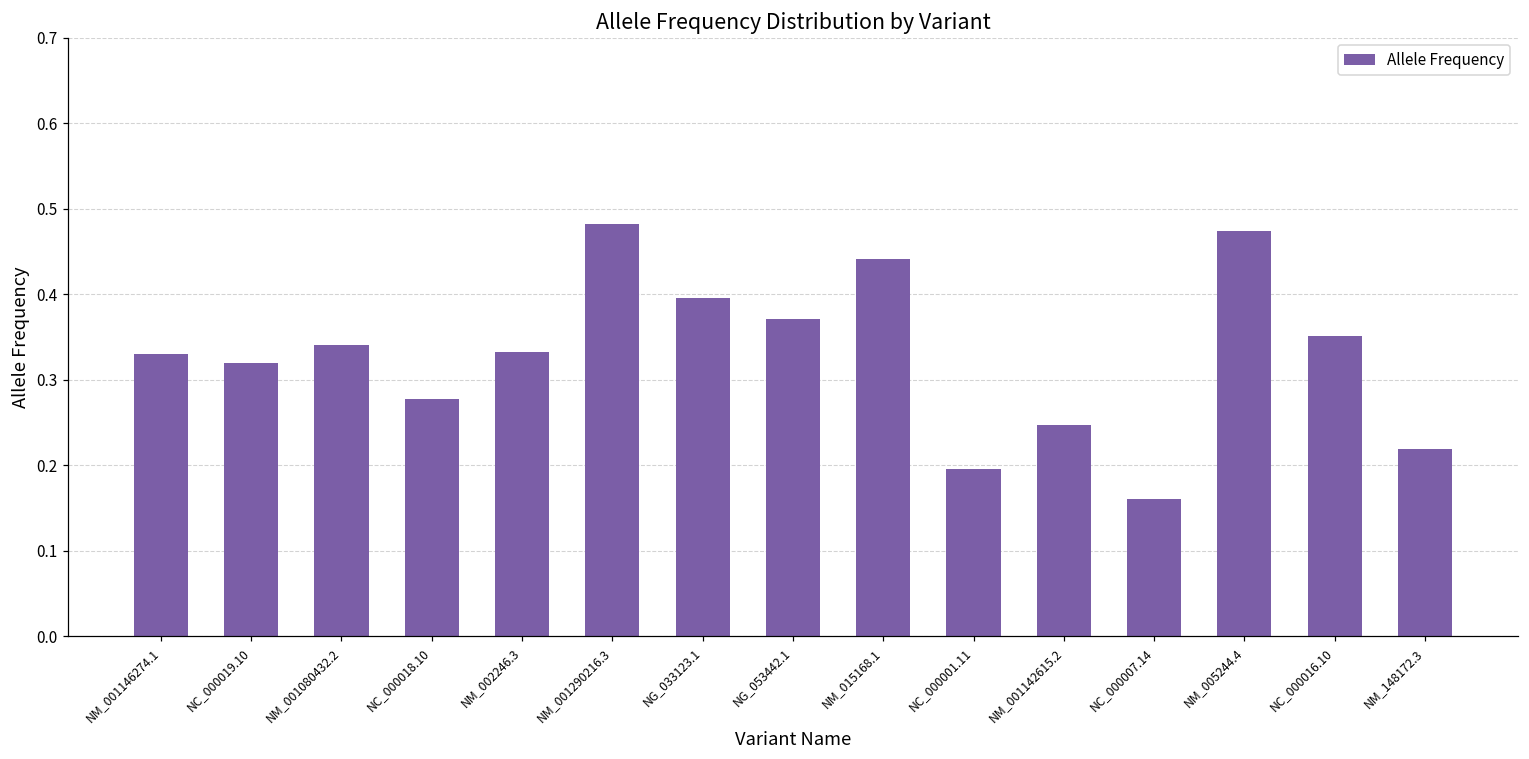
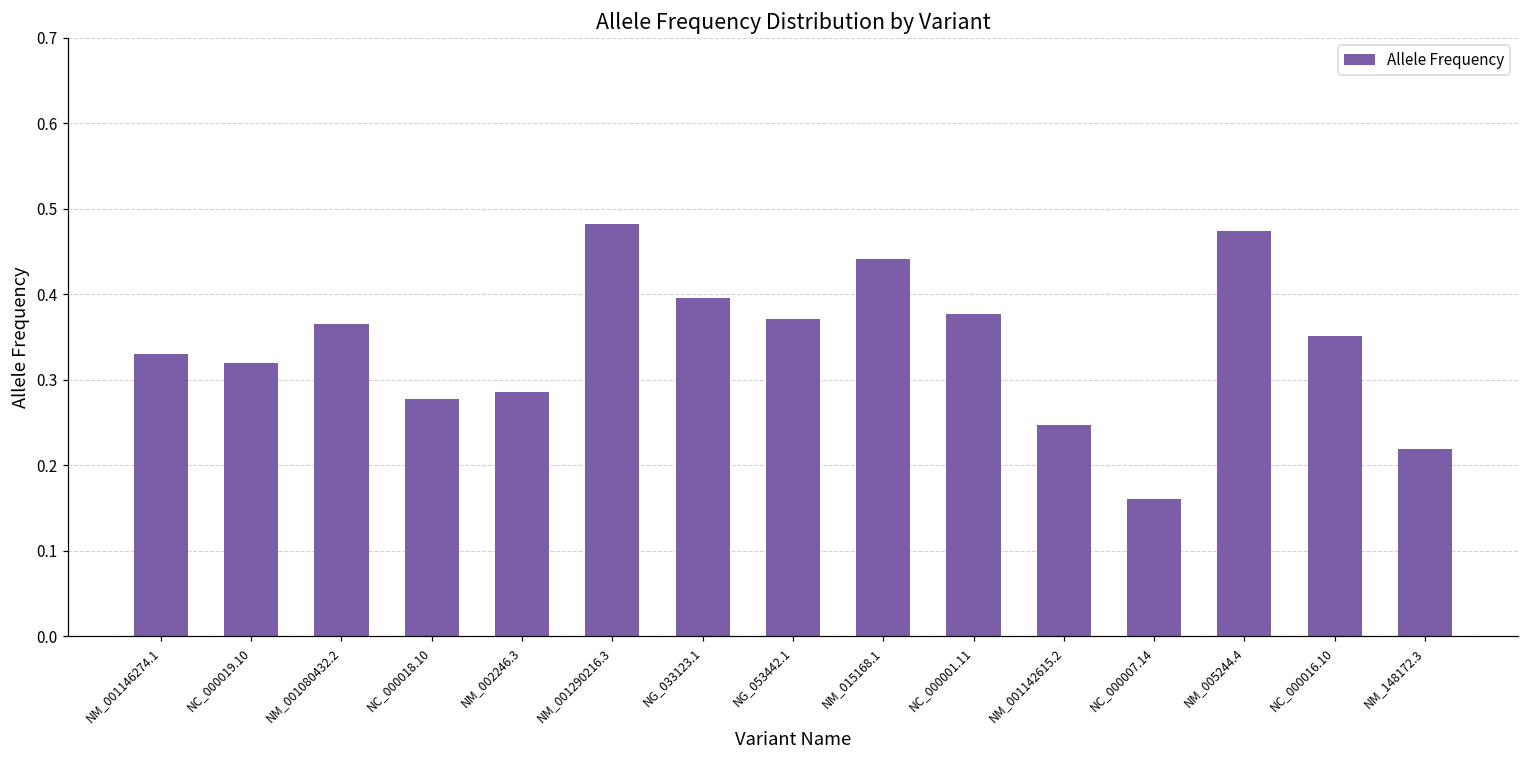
NM_001080432.2: 0.34 -> 0.37
NM_002246.3: 0.33 -> 0.29
NC_000001.11: 0.20 -> 0.38
